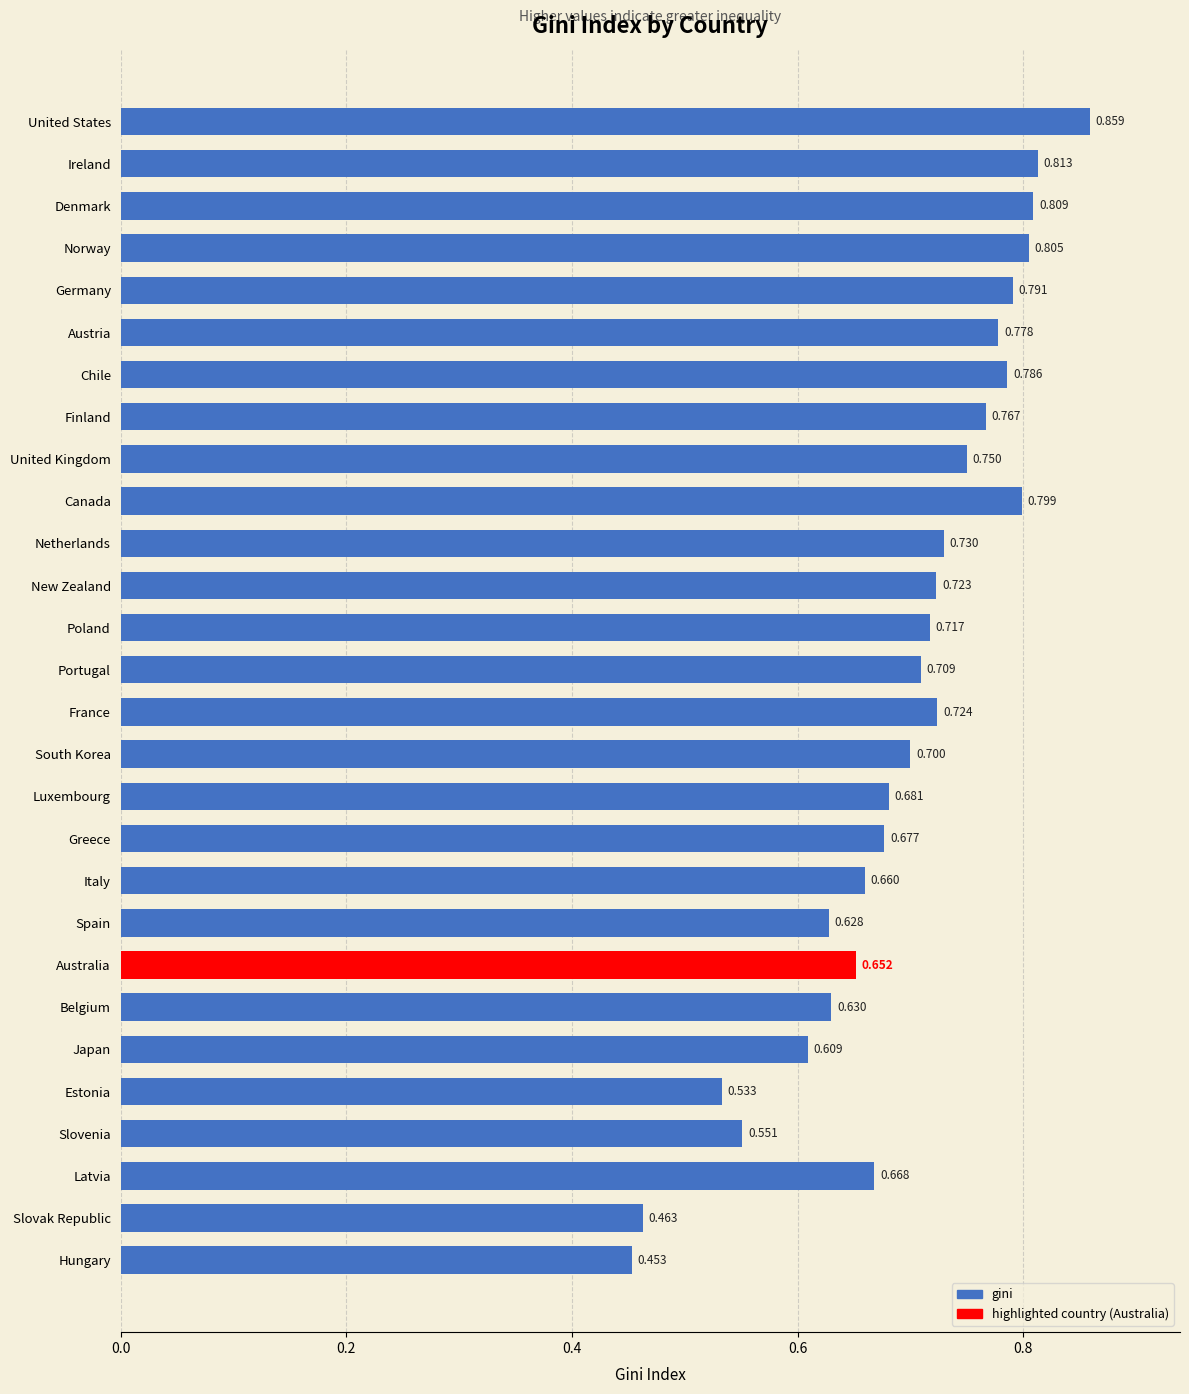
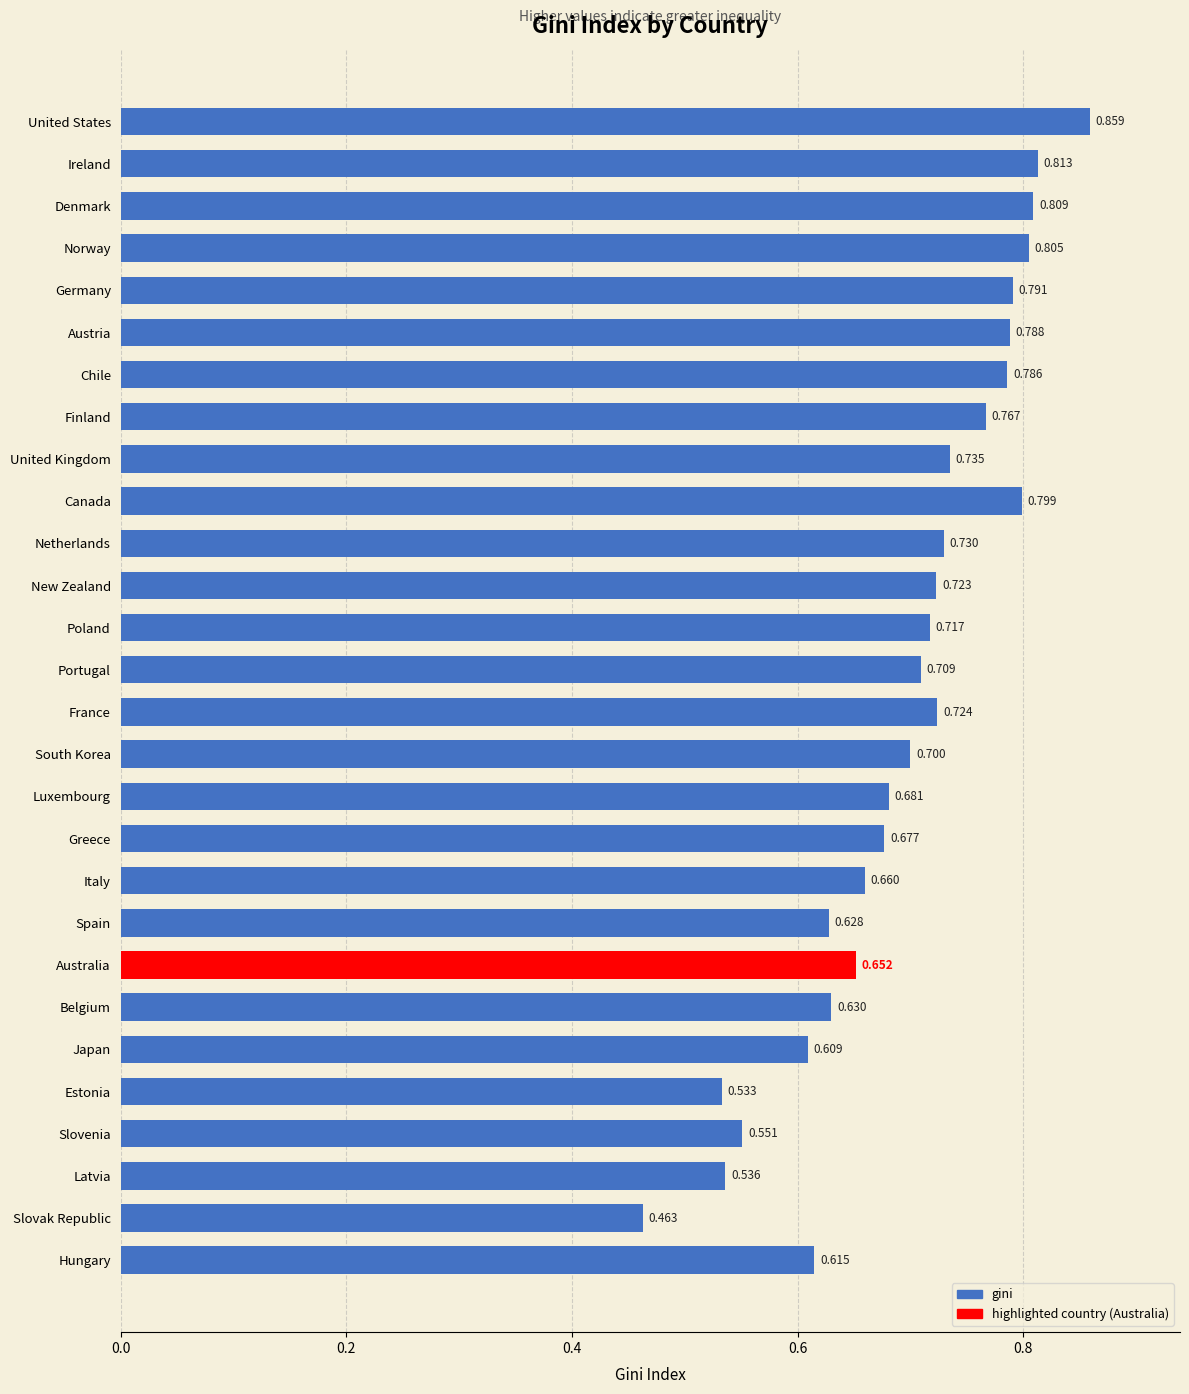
Austria: 0.778 -> 0.788
United Kingdom: 0.750 -> 0.735
Latvia: 0.668 -> 0.536
Hungary: 0.453 -> 0.615
